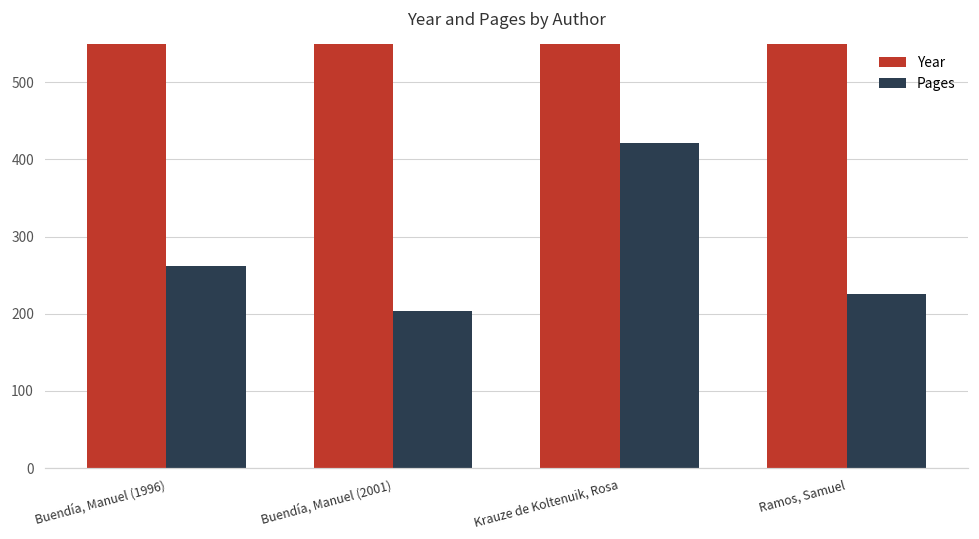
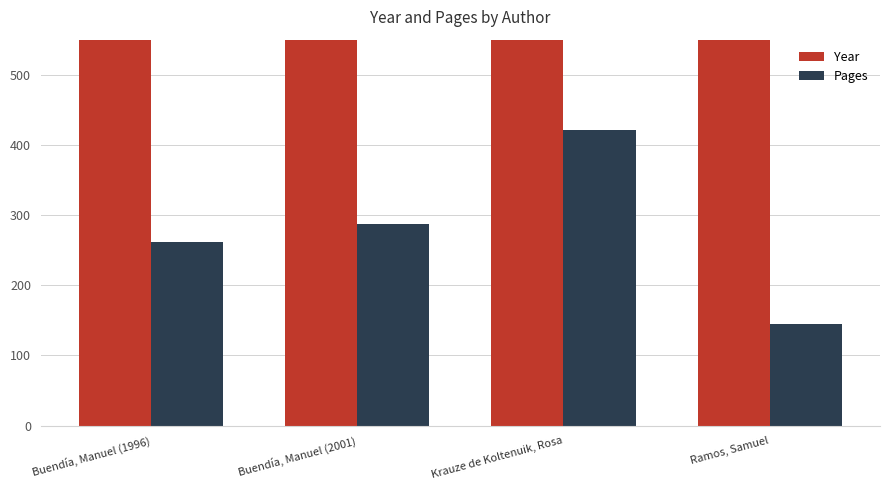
Pages, Buendía, Manuel (2001): 200 -> 290
Pages, Ramos, Samuel: 230 -> 150
